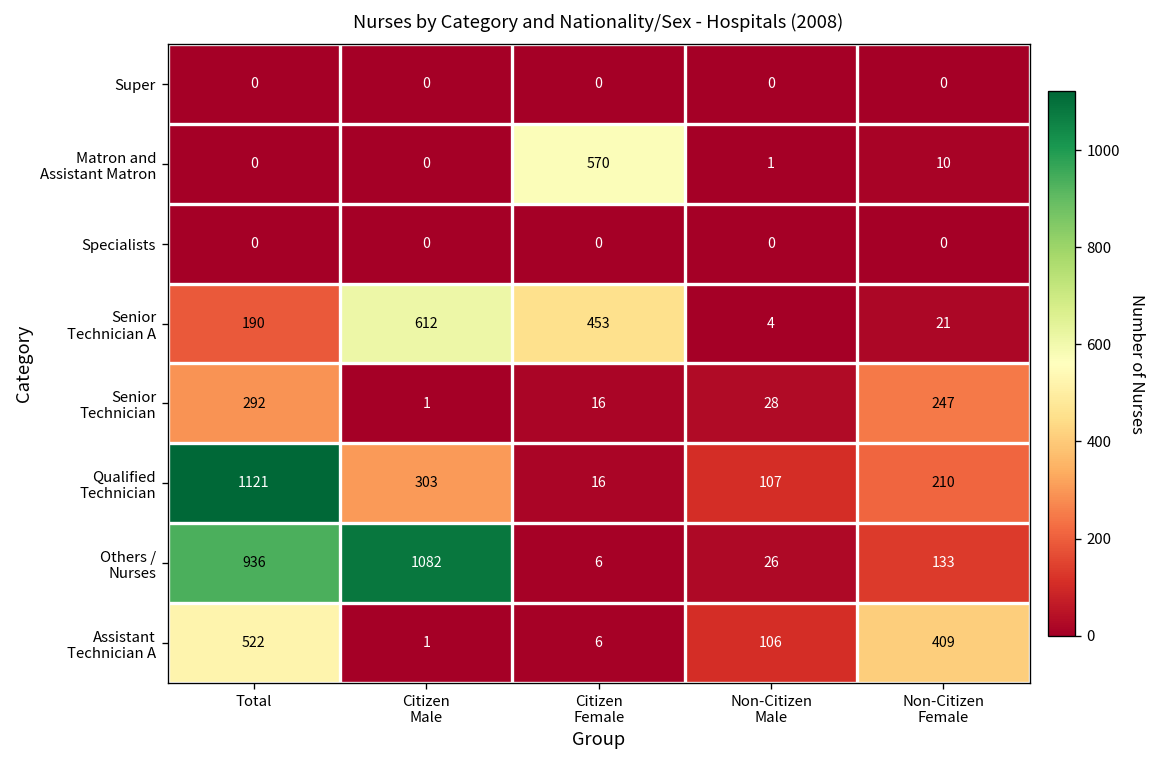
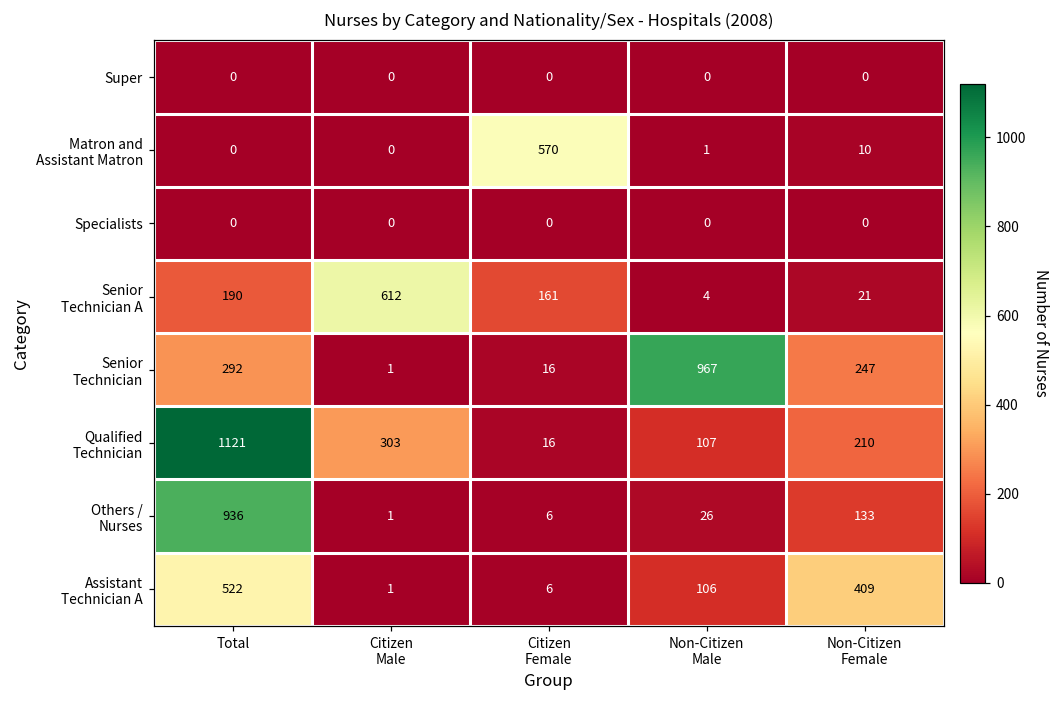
Senior Technician A, Citizen Female: 453 -> 161
Senior Technician, Non-Citizen Male: 28 -> 967
Others / Nurses, Citizen Male: 1082 -> 1
